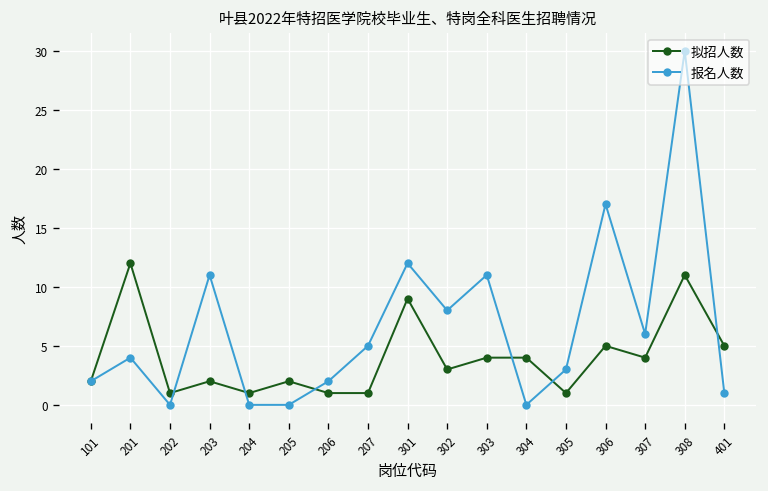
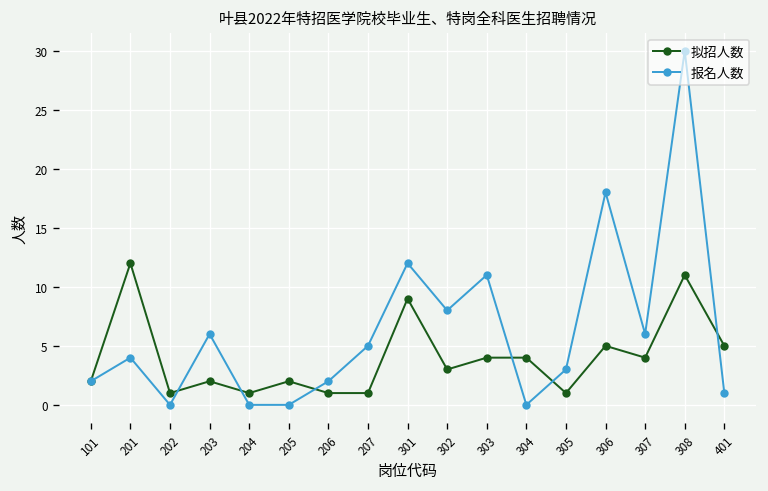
报名人数, 203: 11 -> 6
报名人数, 306: 17 -> 18
